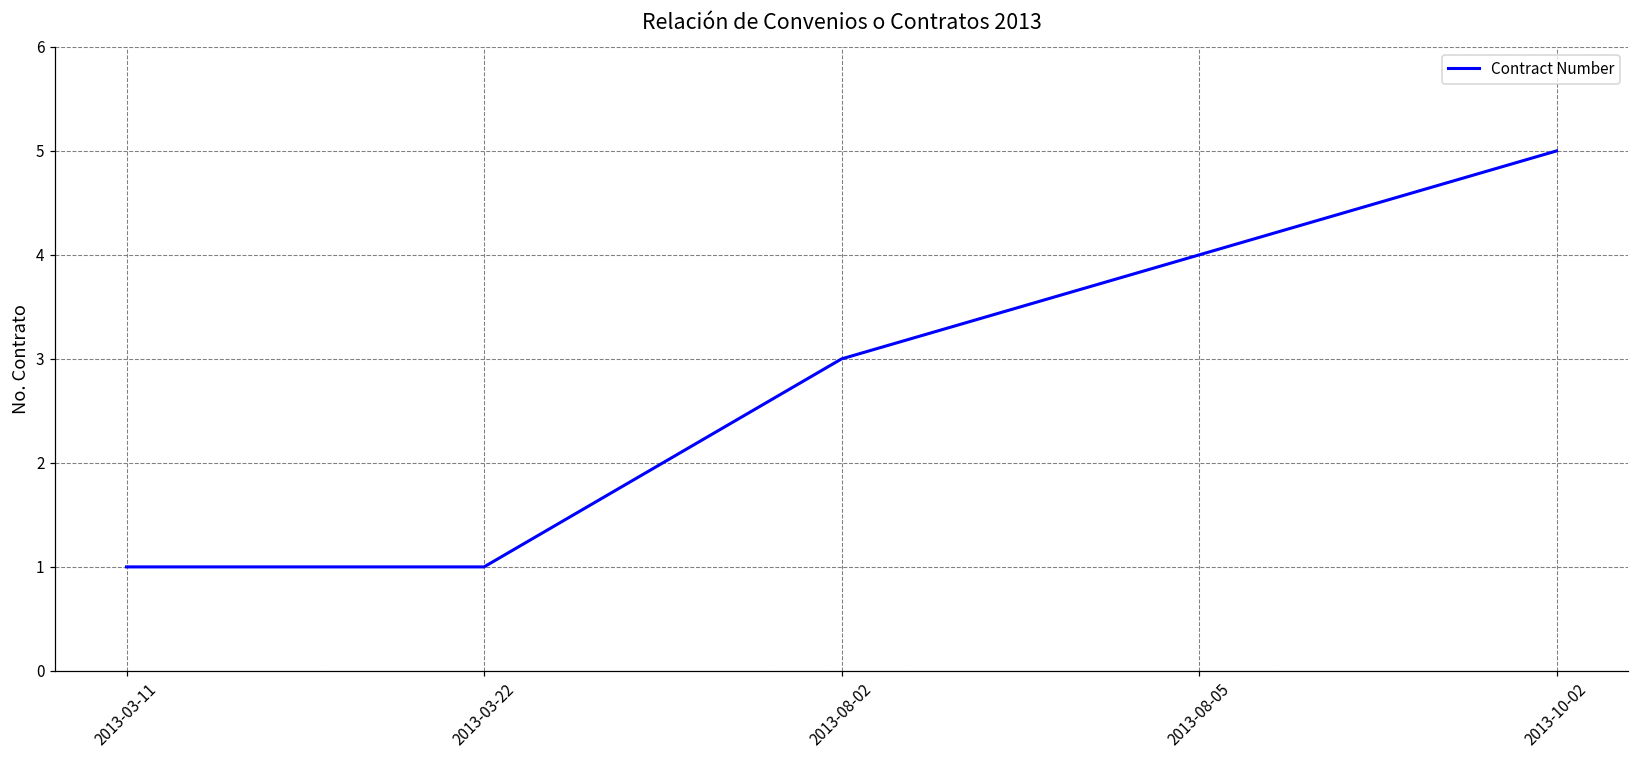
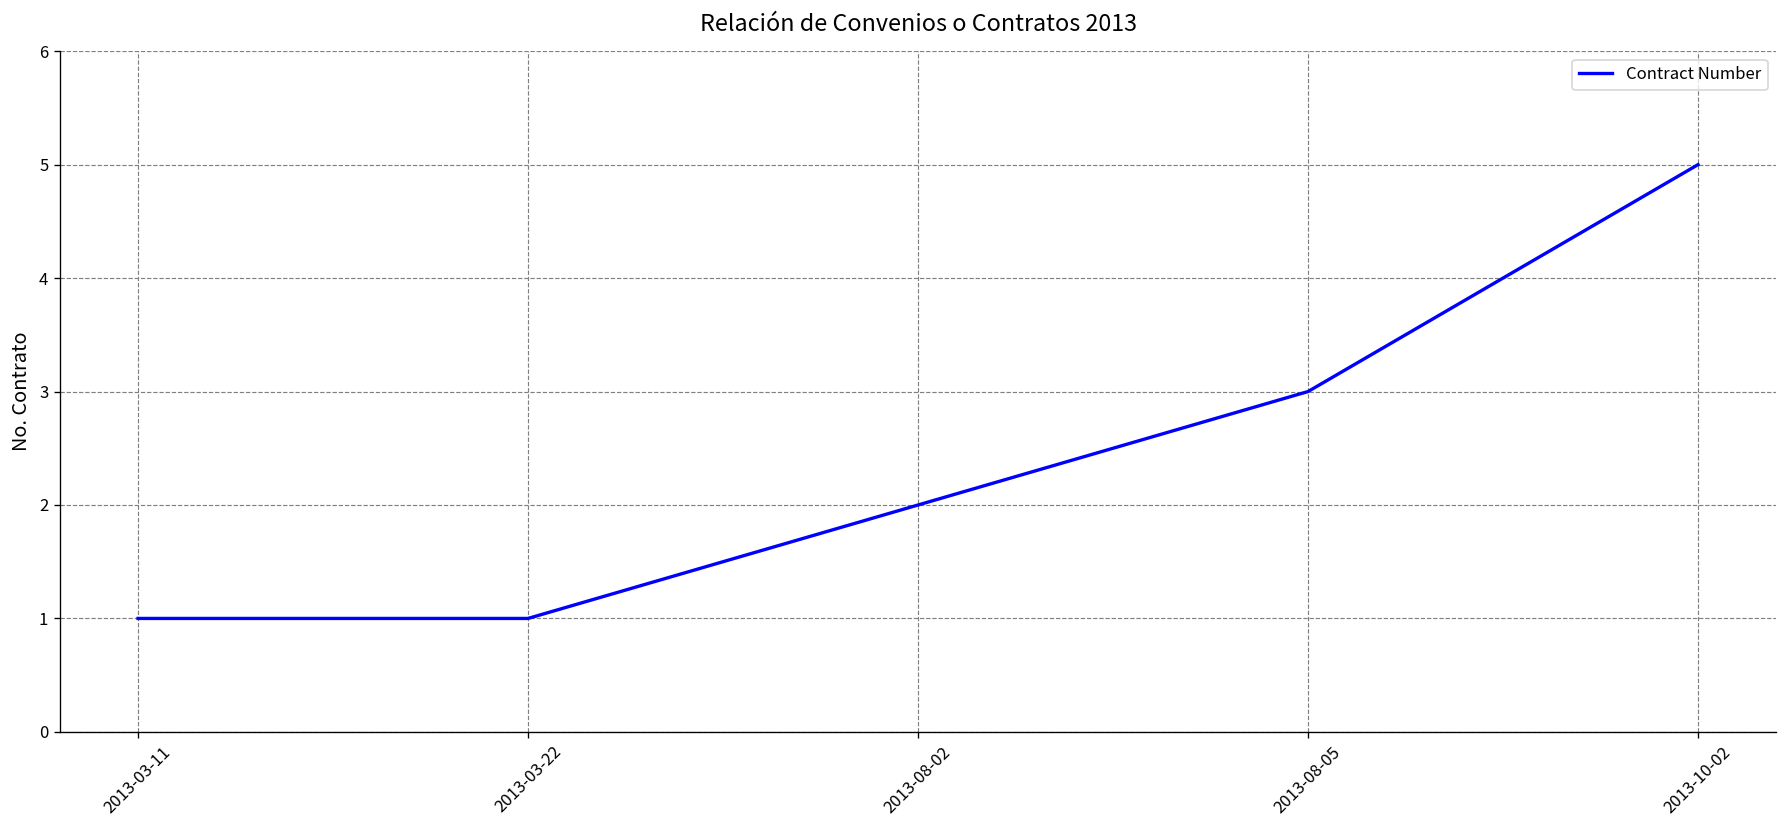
2013-08-02: 3 -> 2
2013-08-05: 4 -> 3
